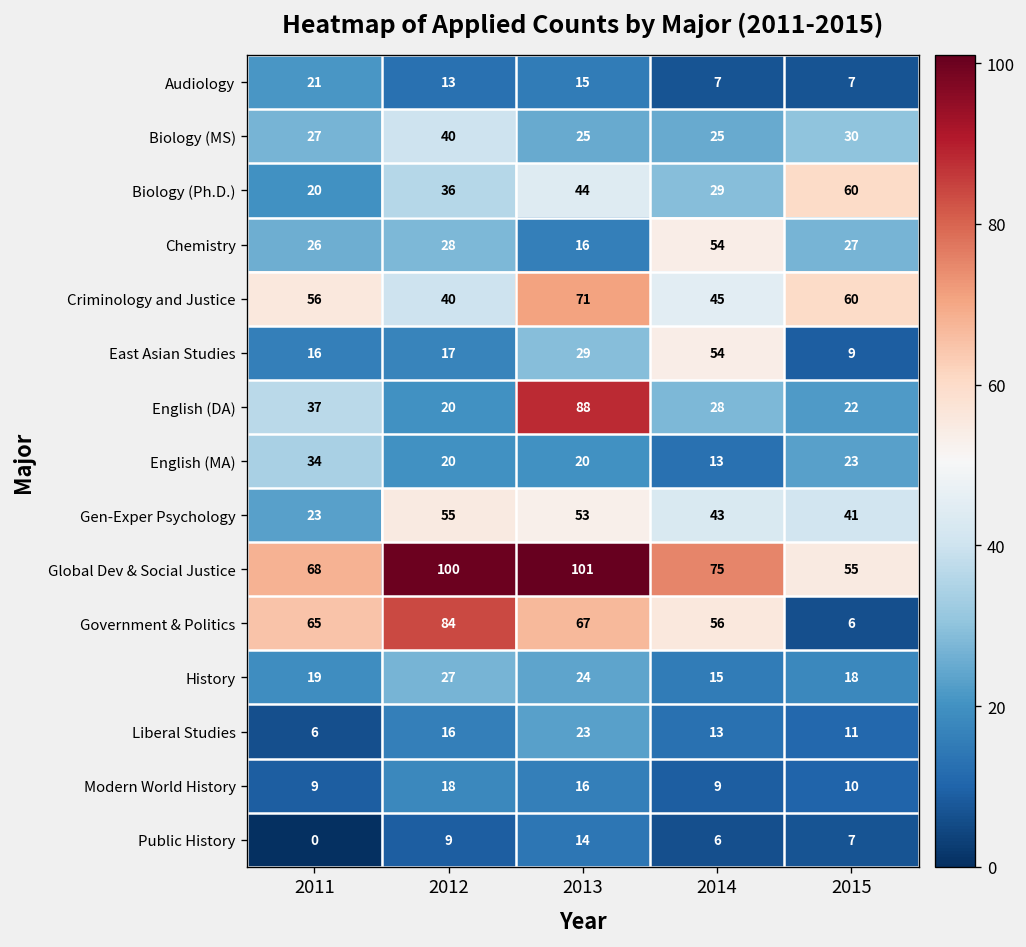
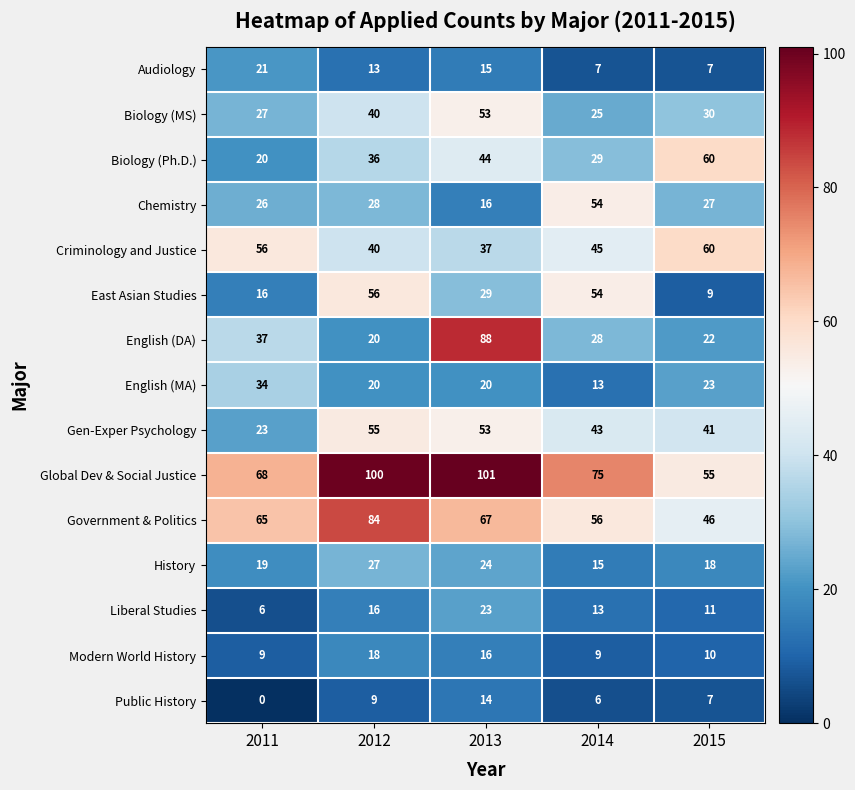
Biology (MS), 2013: 25 -> 53
Criminology and Justice, 2013: 71 -> 37
East Asian Studies, 2012: 17 -> 56
Government & Politics, 2015: 6 -> 46
